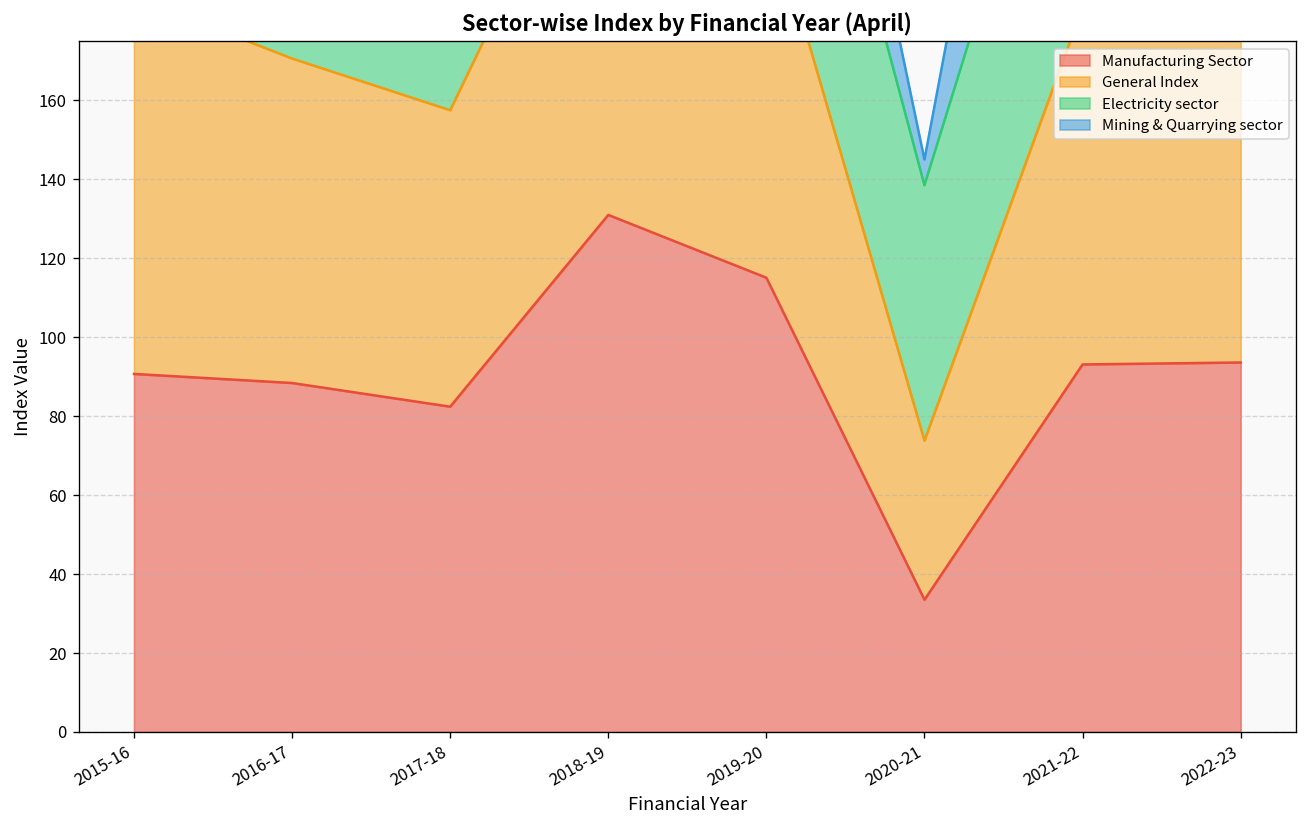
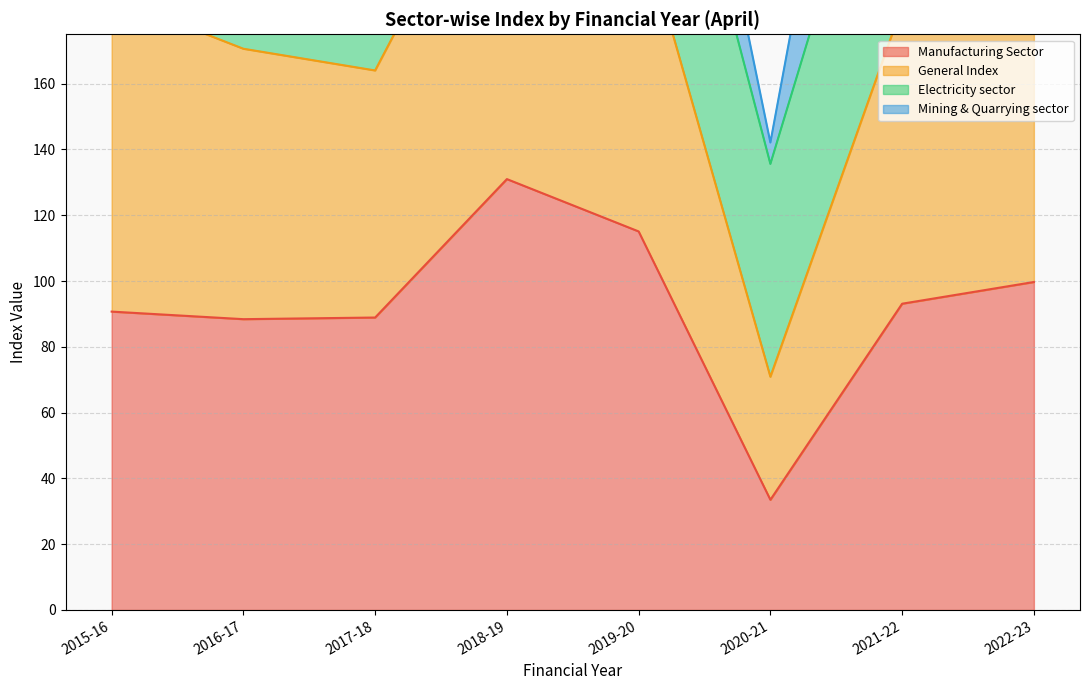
Manufacturing Sector, 2017-18: 82 -> 89
General Index, 2020-21: 40 -> 37
Manufacturing Sector, 2022-23: 94 -> 100
